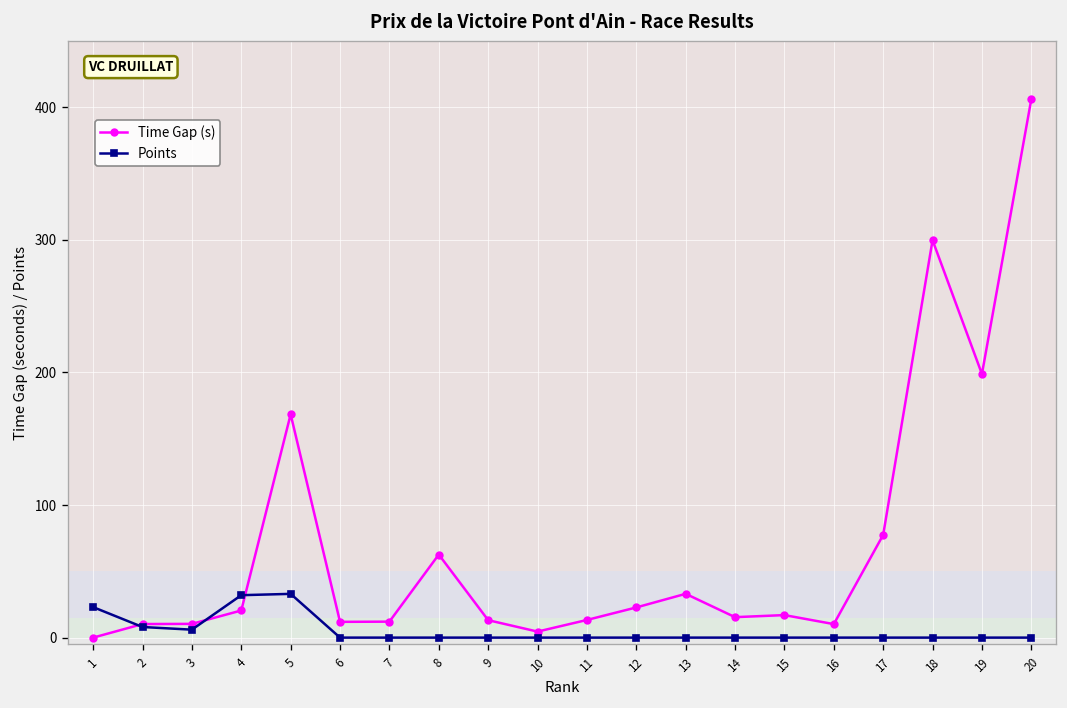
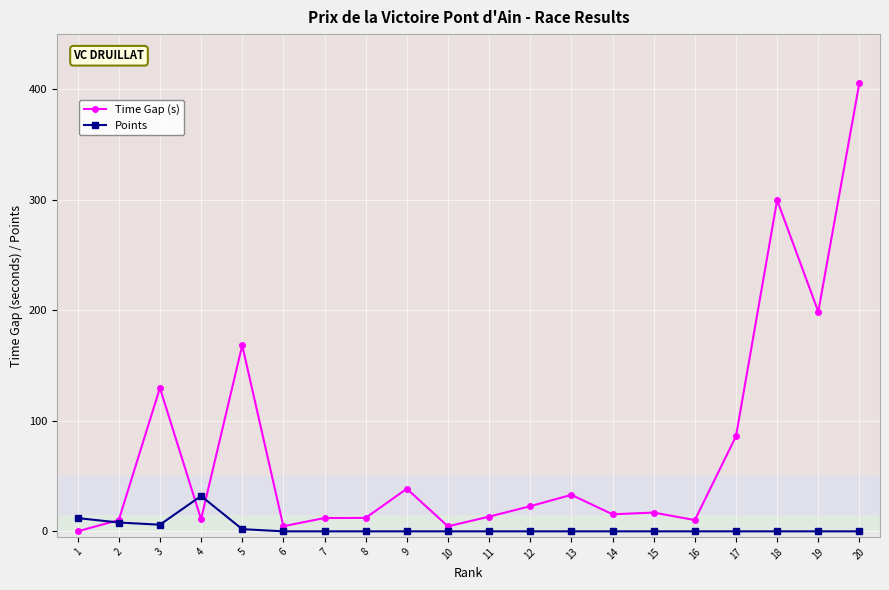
Points, 1: 23 -> 12
Time Gap (s), 3: 10 -> 130
Time Gap (s), 4: 20 -> 11
Points, 5: 33 -> 2
Time Gap (s), 6: 12 -> 5
Time Gap (s), 8: 63 -> 12
Time Gap (s), 9: 13 -> 39
Time Gap (s), 17: 77 -> 86
